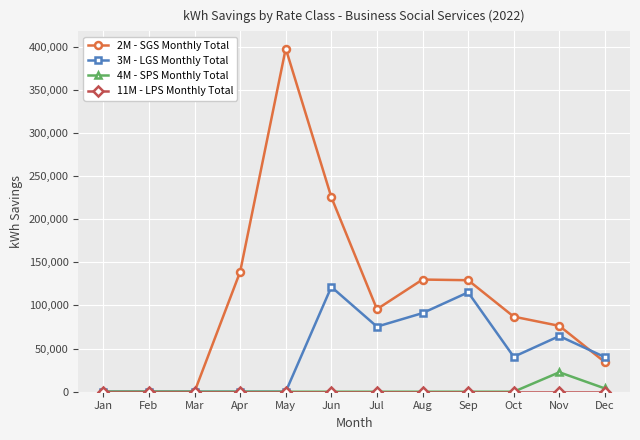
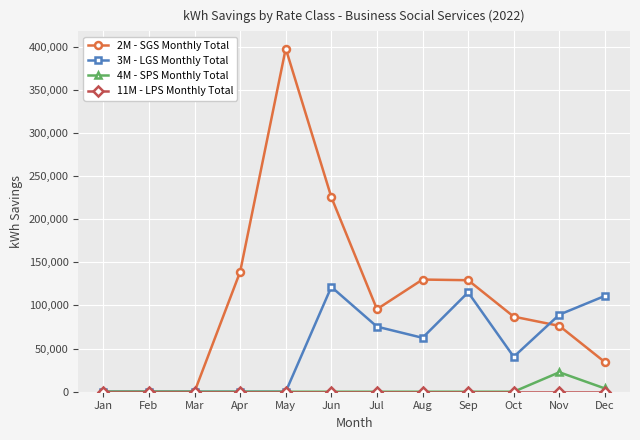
3M - LGS Monthly Total, Aug: 90,000 -> 60,000
3M - LGS Monthly Total, Nov: 60,000 -> 90,000
3M - LGS Monthly Total, Dec: 40,000 -> 110,000
